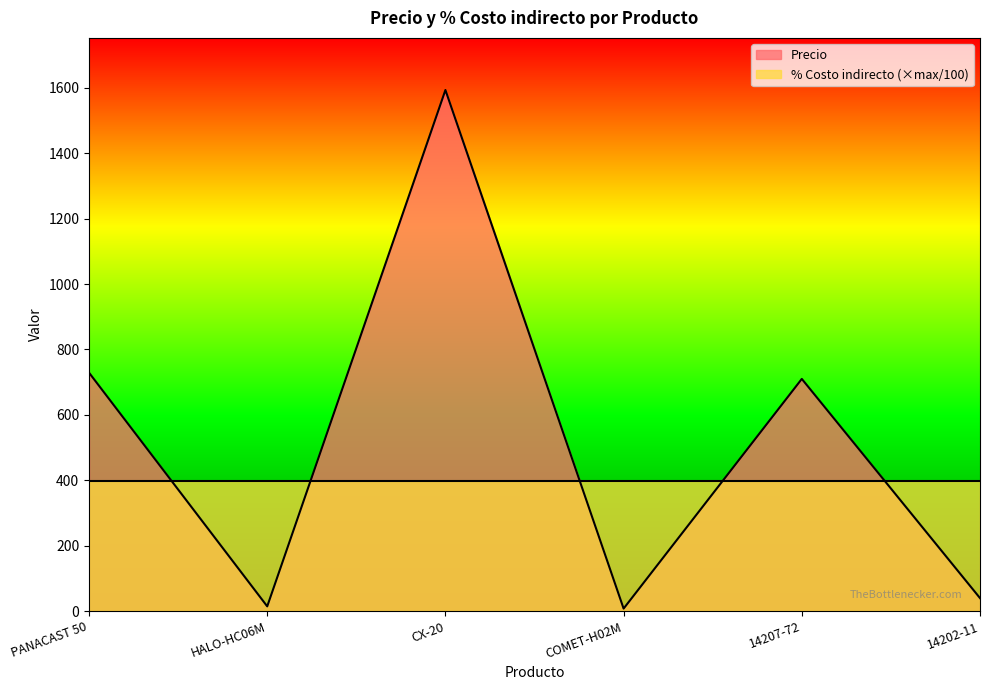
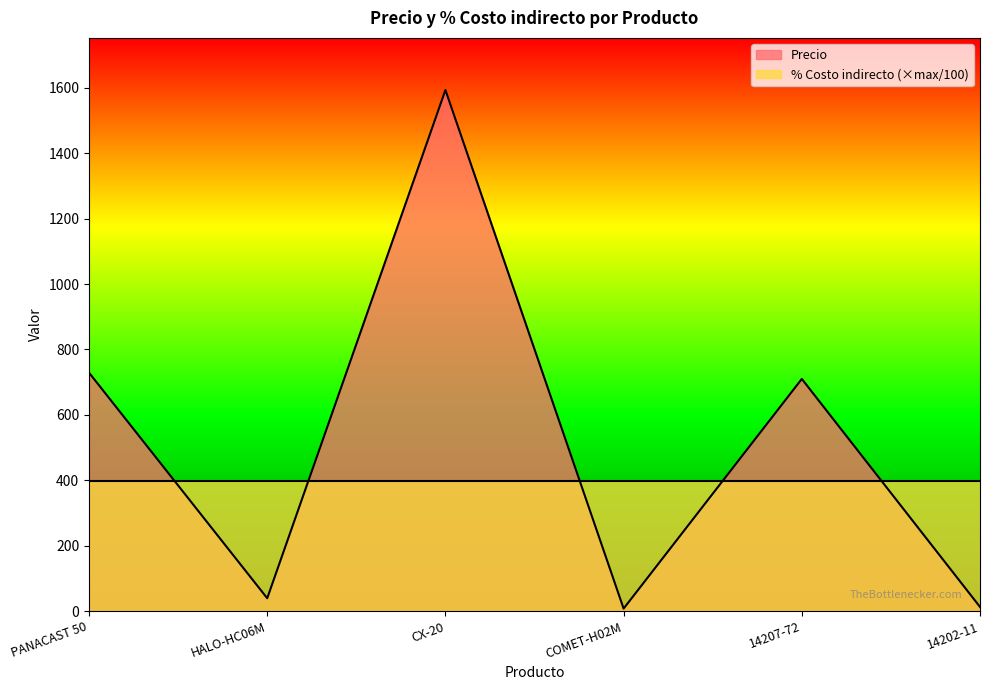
Precio, HALO-HC06M: 10 -> 40
Precio, 14202-11: 40 -> 10
